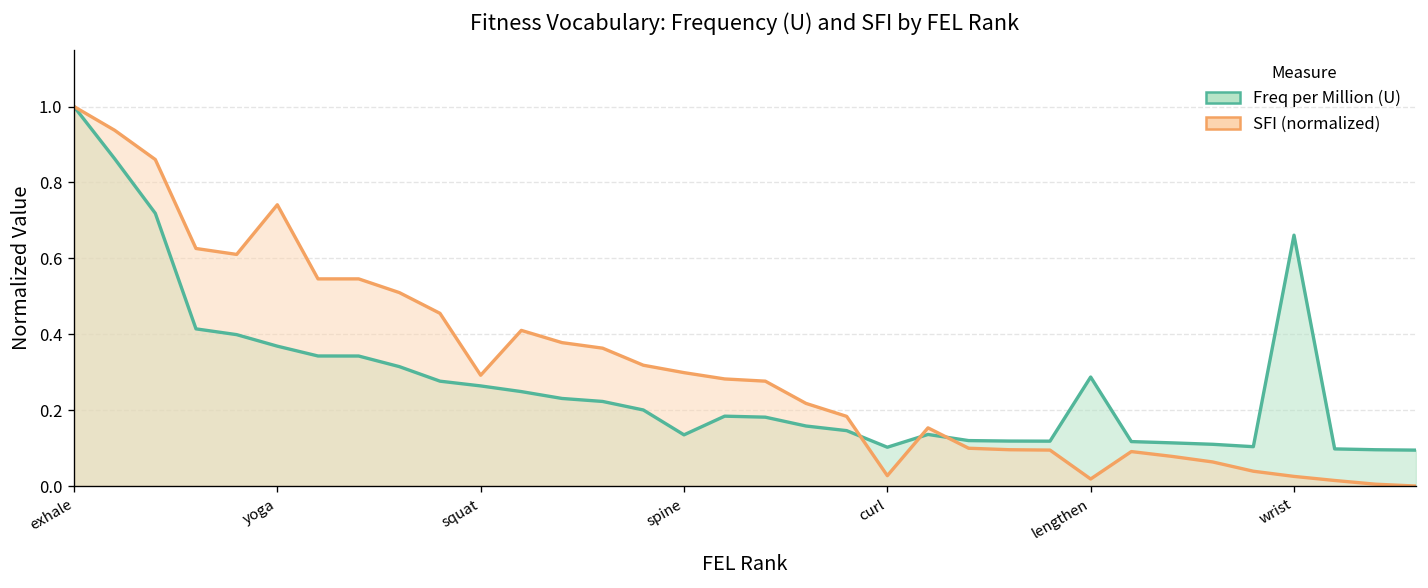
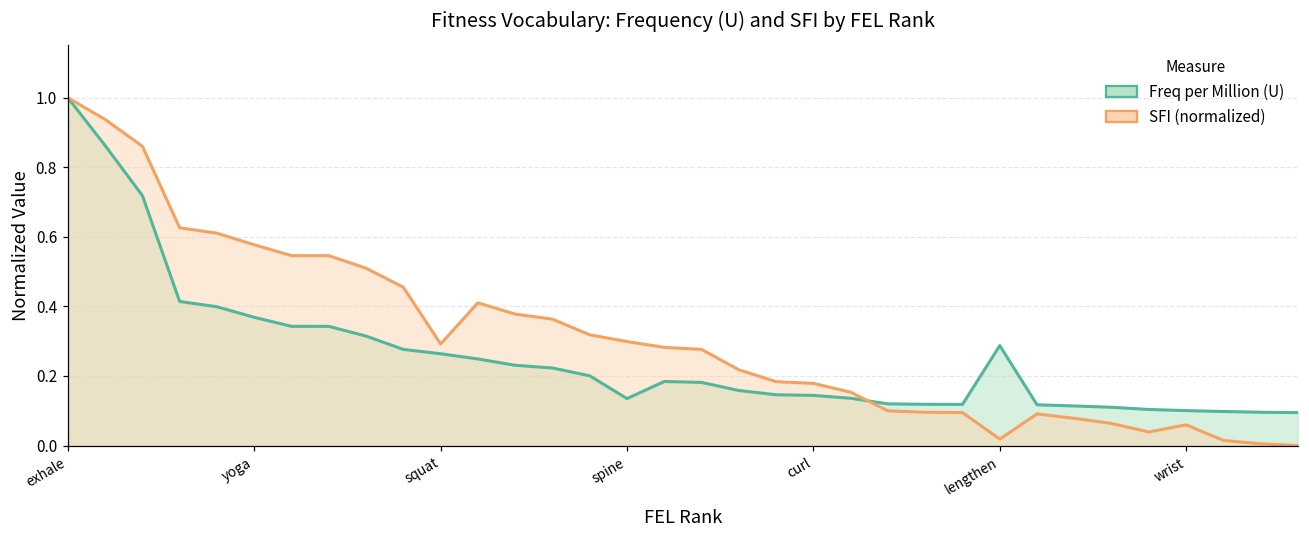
SFI (normalized), yoga: 0.74 -> 0.58
Freq per Million (U), curl: 0.10 -> 0.14
SFI (normalized), curl: 0.03 -> 0.18
Freq per Million (U), wrist: 0.66 -> 0.10
SFI (normalized), wrist: 0.03 -> 0.06
